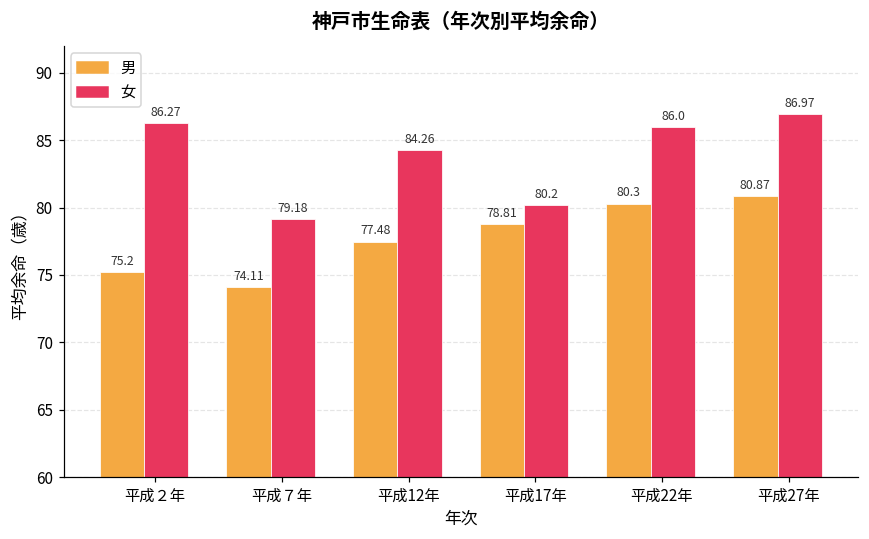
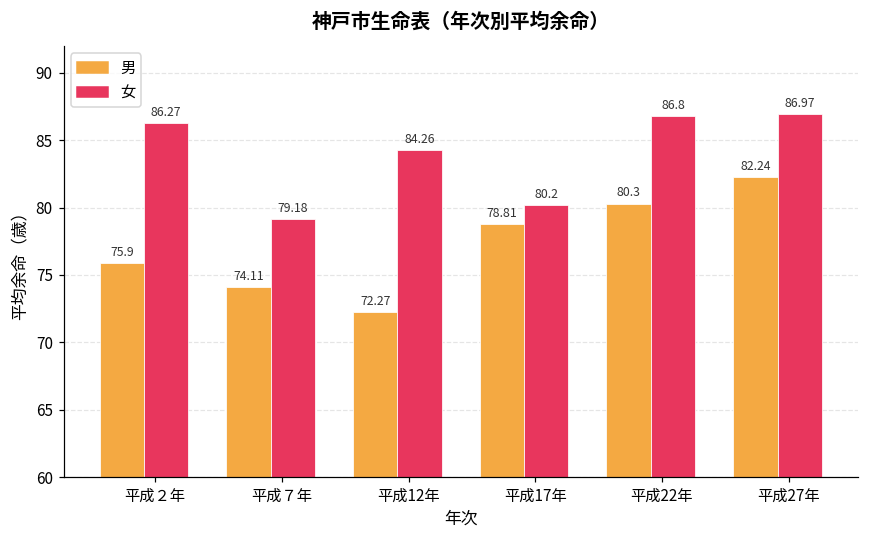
男, 平成２年: 75.2 -> 75.9
男, 平成12年: 77.48 -> 72.27
女, 平成22年: 86.0 -> 86.8
男, 平成27年: 80.87 -> 82.24
